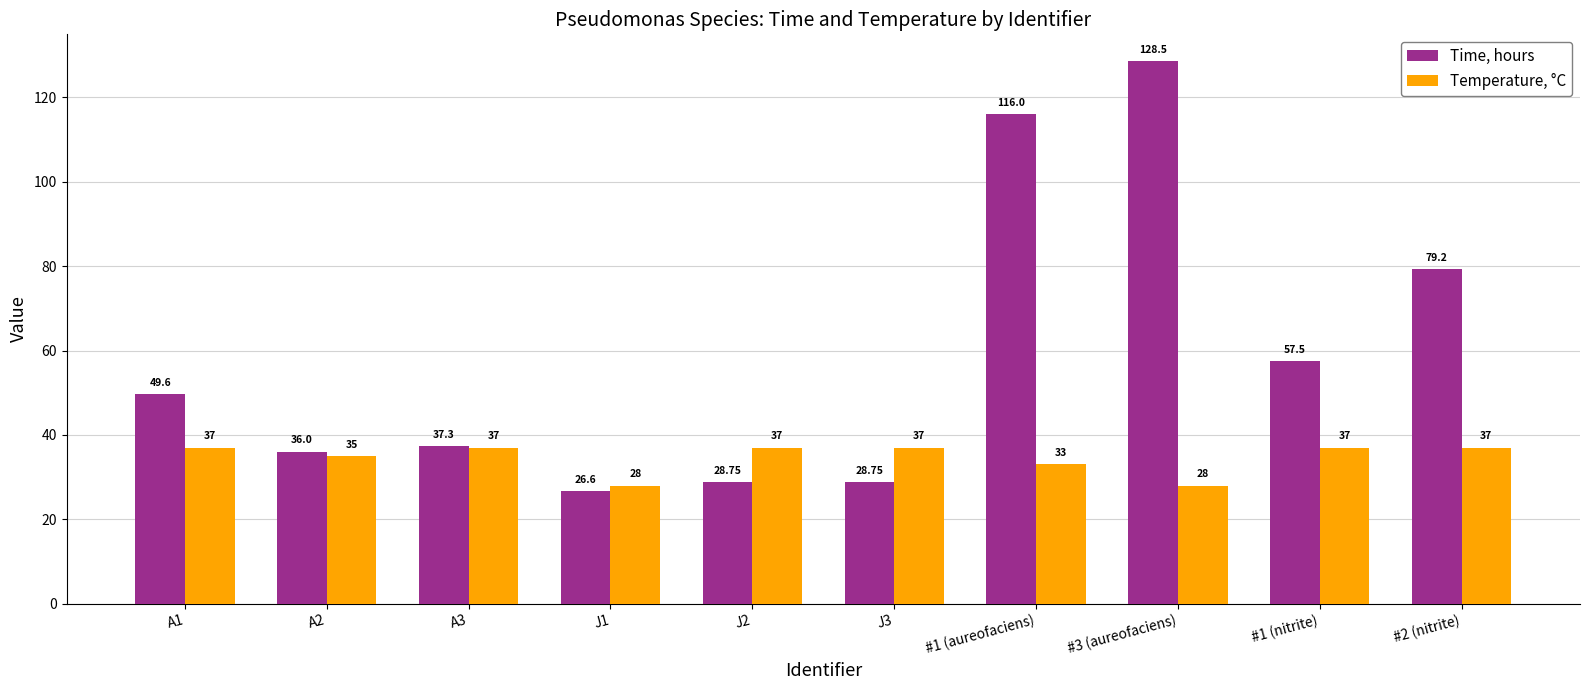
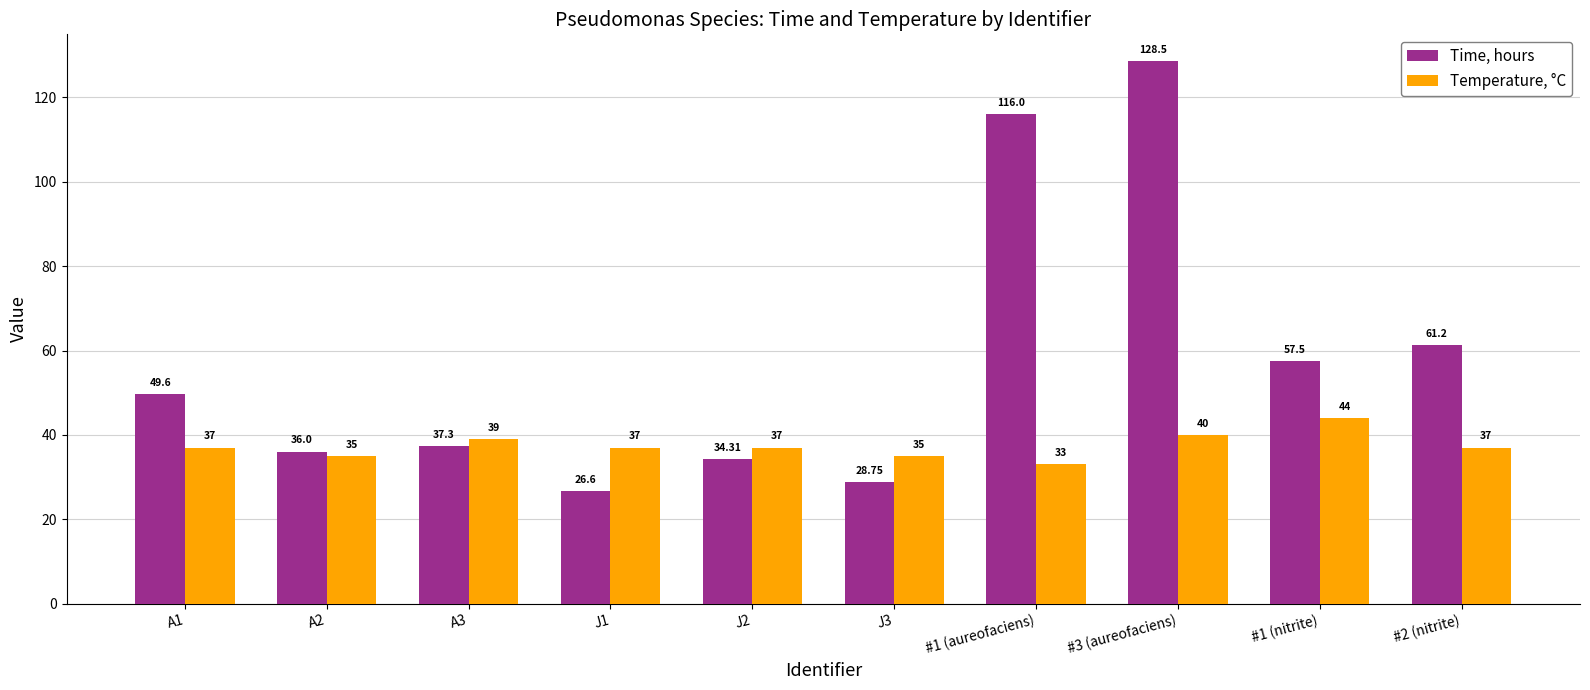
Temperature, °C, A3: 37 -> 39
Temperature, °C, J1: 28 -> 37
Time, hours, J2: 28.75 -> 34.31
Temperature, °C, J3: 37 -> 35
Temperature, °C, #3 (aureofaciens): 28 -> 40
Temperature, °C, #1 (nitrite): 37 -> 44
Time, hours, #2 (nitrite): 79.2 -> 61.2
